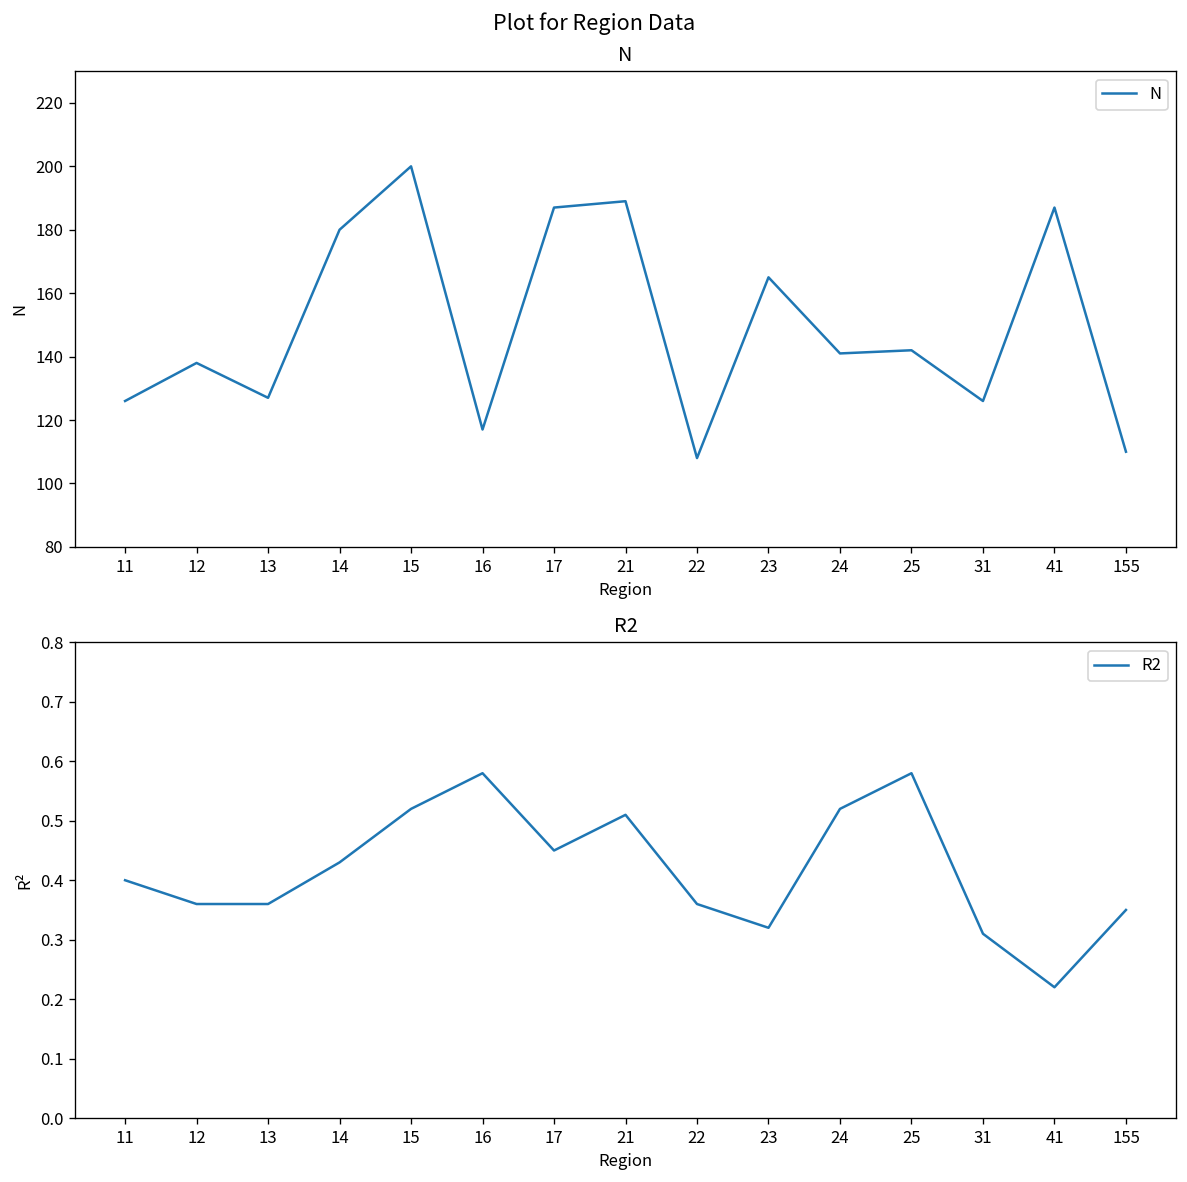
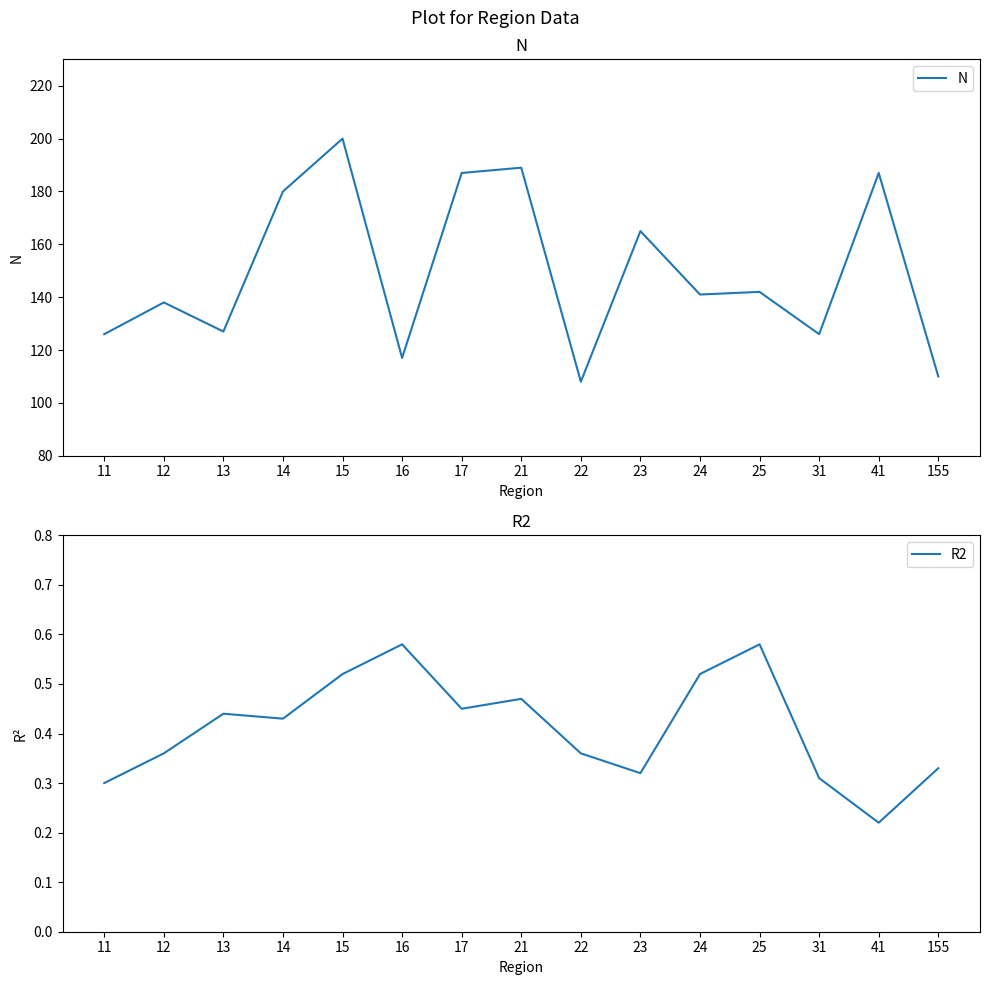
R2, 11: 0.4 -> 0.3
R2, 13: 0.36 -> 0.44
R2, 21: 0.51 -> 0.47
R2, 155: 0.35 -> 0.33
